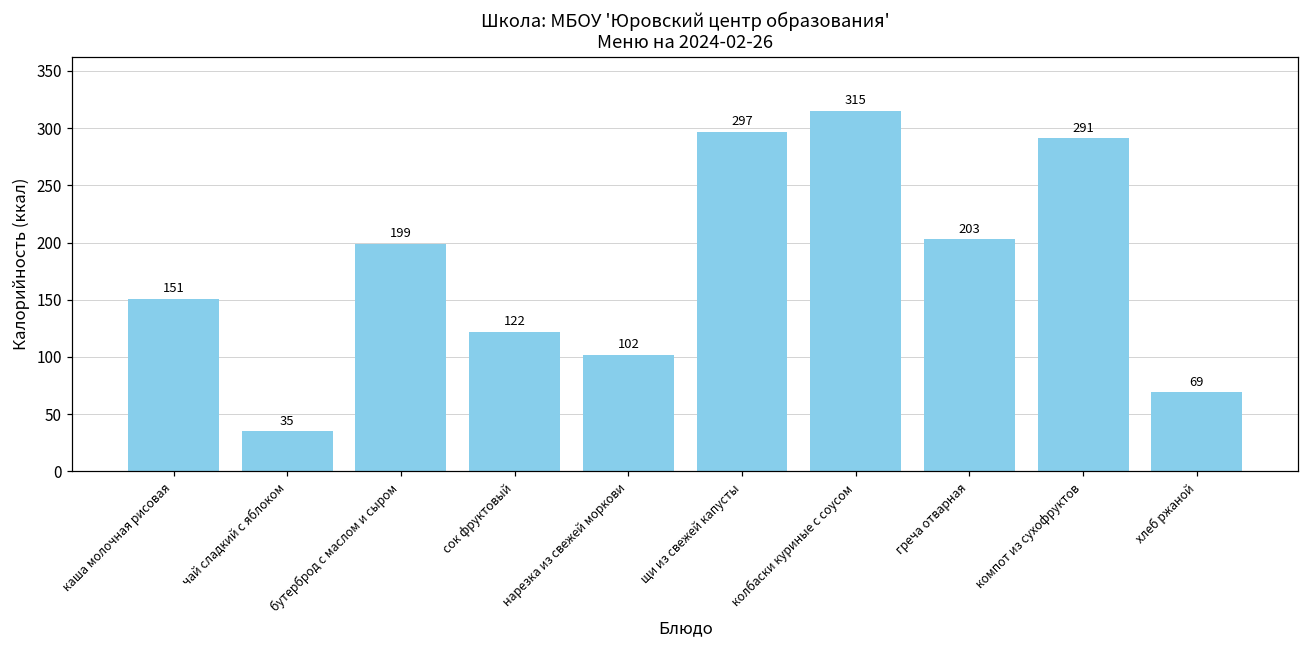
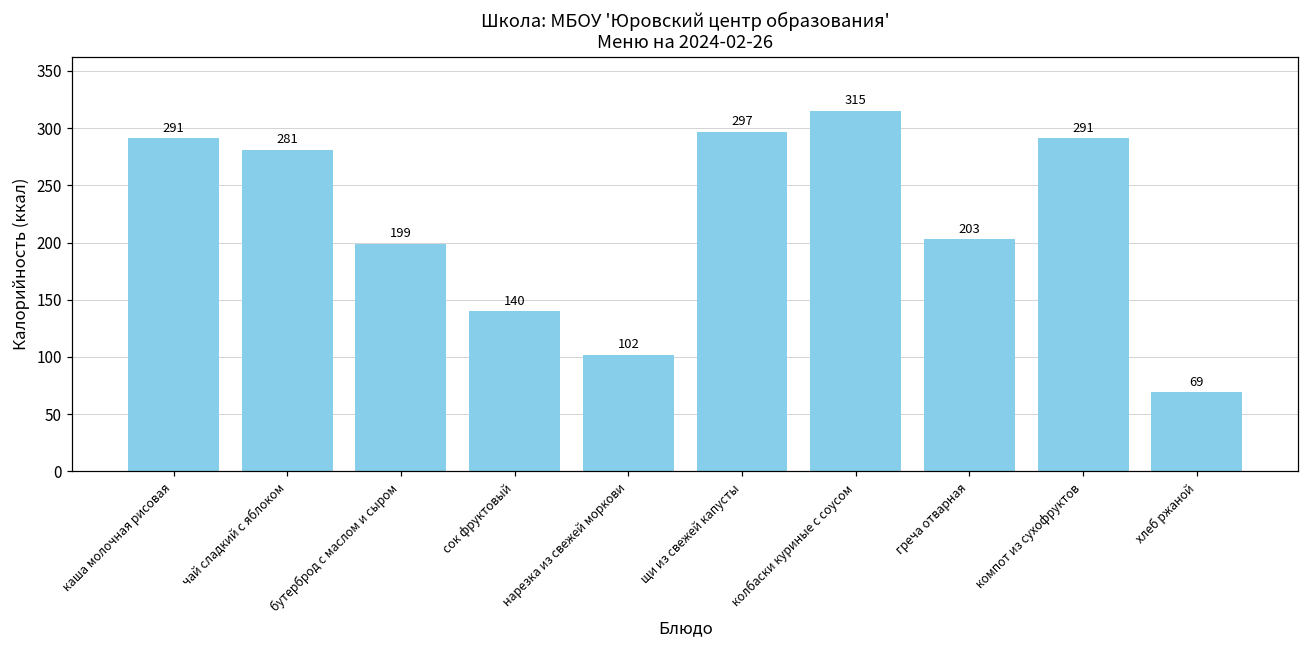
каша молочная рисовая: 151 -> 291
чай сладкий с яблоком: 35 -> 281
сок фруктовый: 122 -> 140
